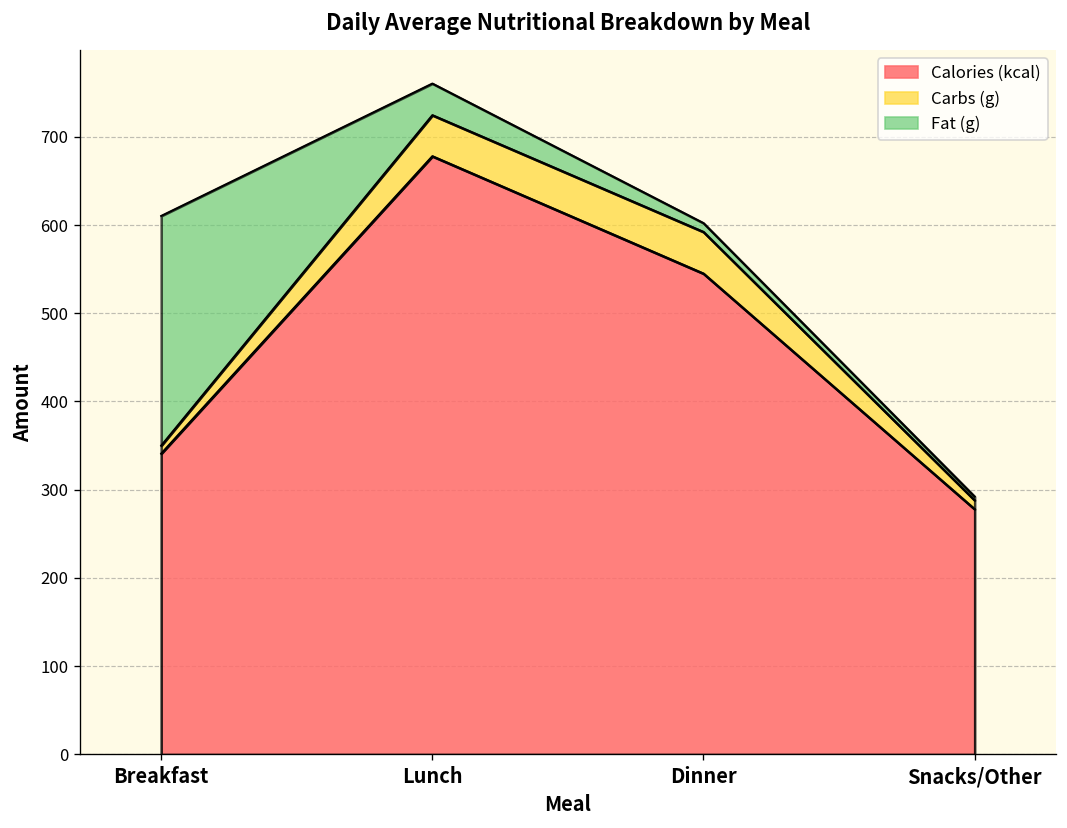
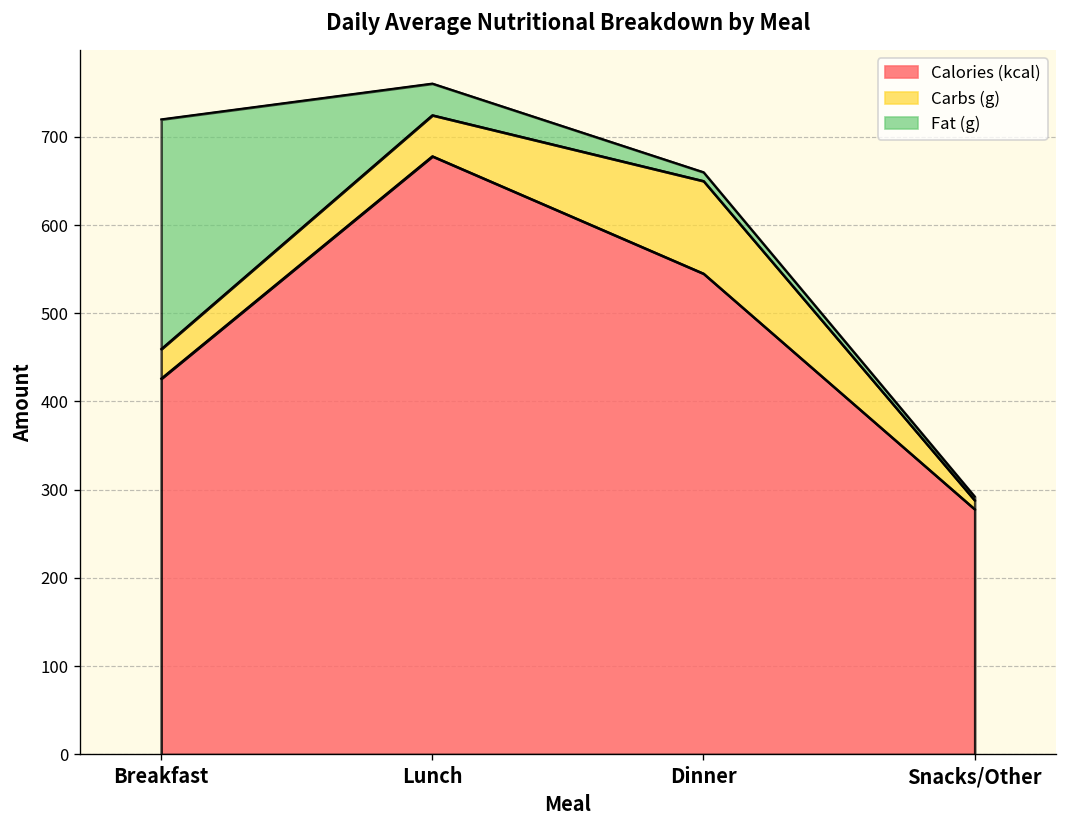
Calories (kcal), Breakfast: 340 -> 430
Carbs (g), Breakfast: 10 -> 30
Carbs (g), Dinner: 50 -> 100
